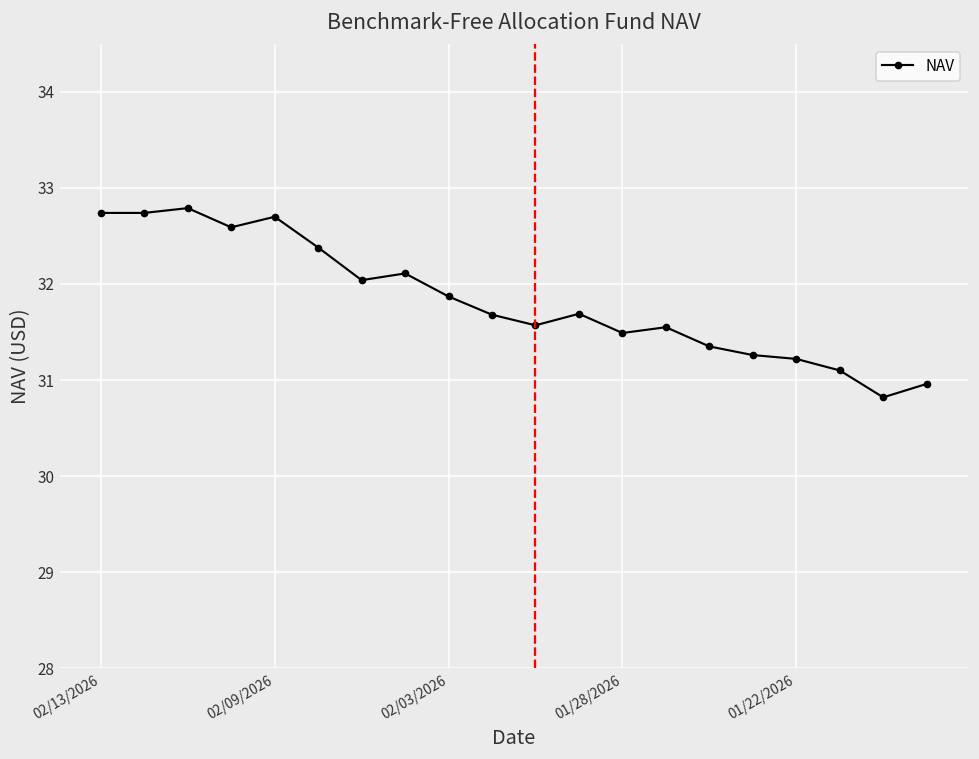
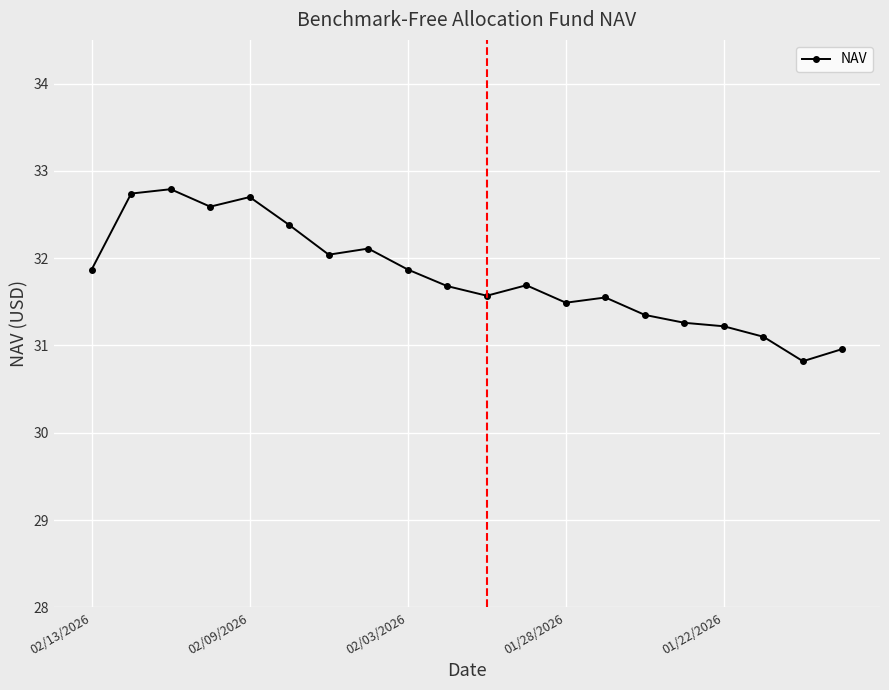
02/13/2026: 32.7 -> 31.9
